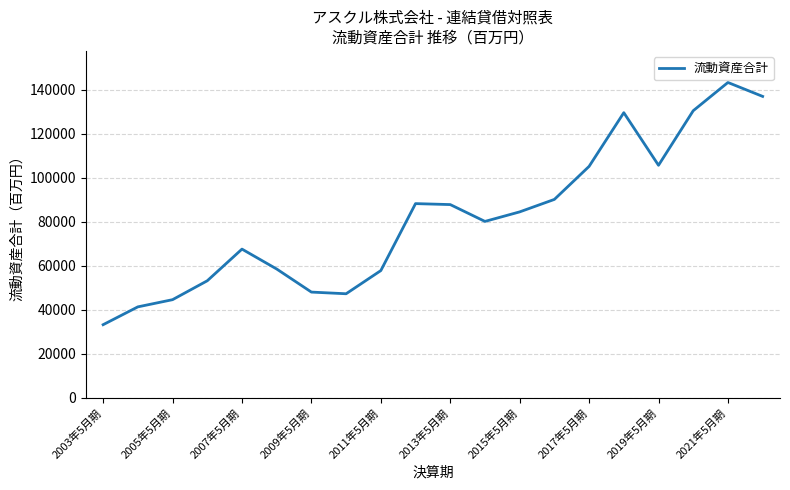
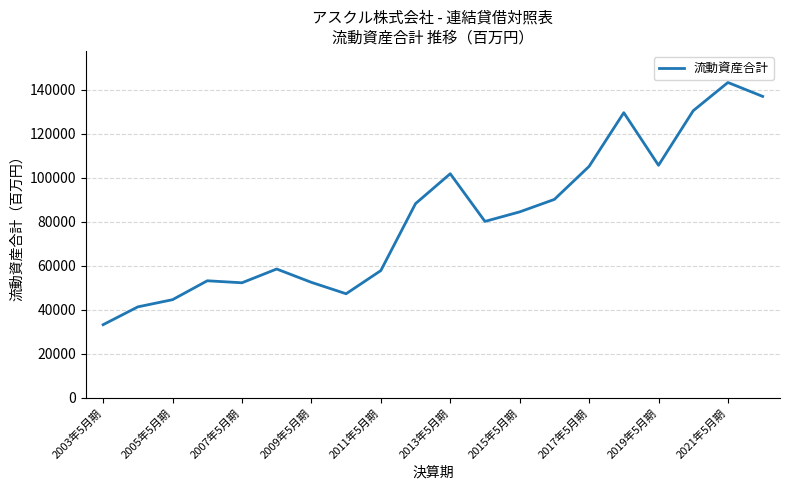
2007年5月期: 68000 -> 52000
2009年5月期: 48000 -> 52000
2013年5月期: 88000 -> 102000
